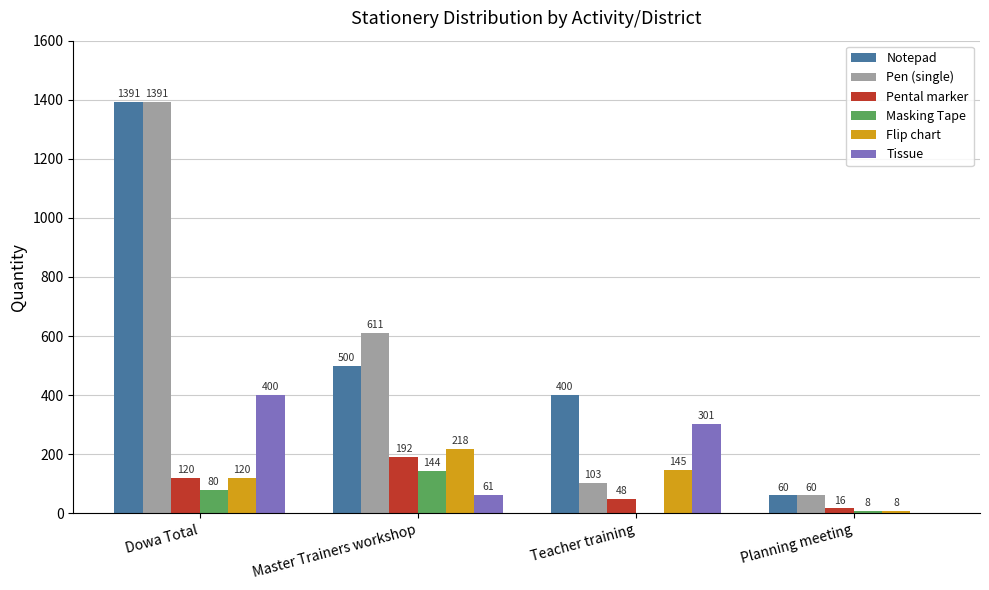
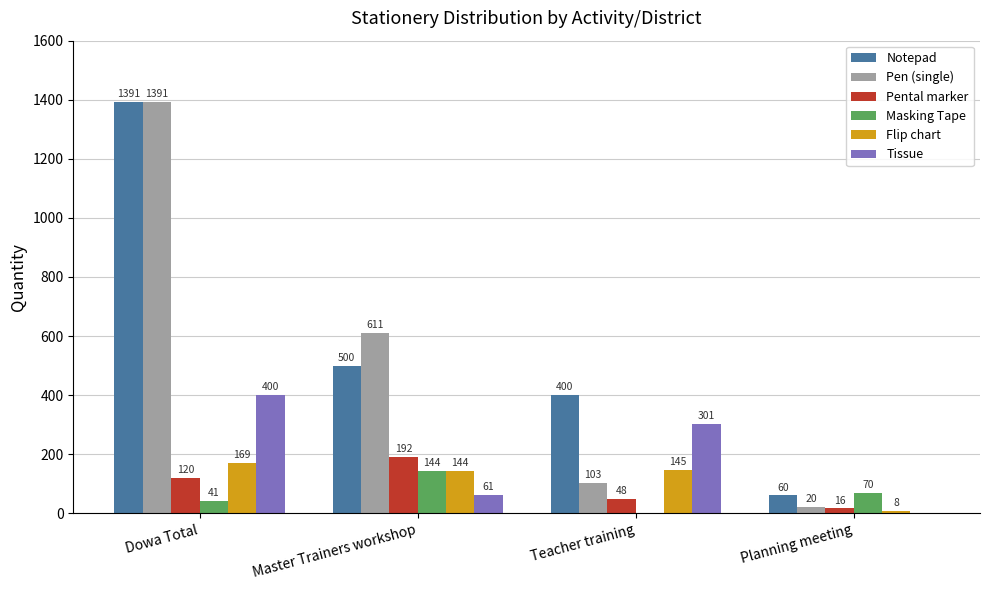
Masking Tape, Dowa Total: 80 -> 41
Flip chart, Dowa Total: 120 -> 169
Flip chart, Master Trainers workshop: 218 -> 144
Pen (single), Planning meeting: 60 -> 20
Masking Tape, Planning meeting: 8 -> 70
